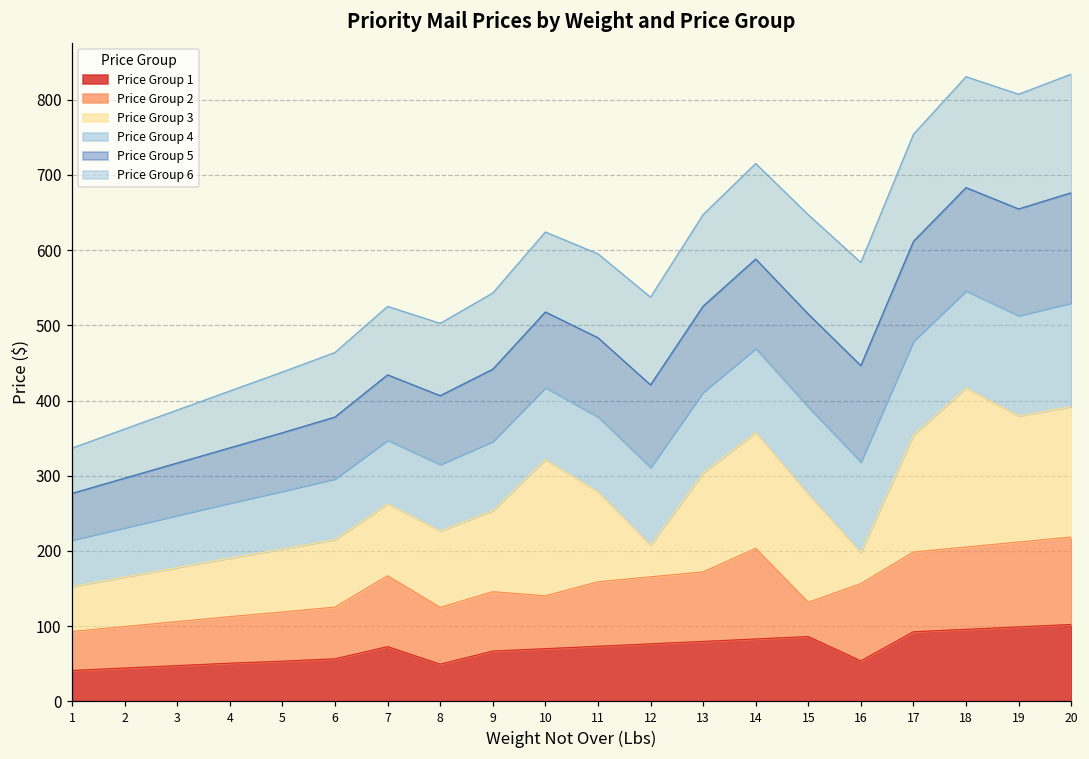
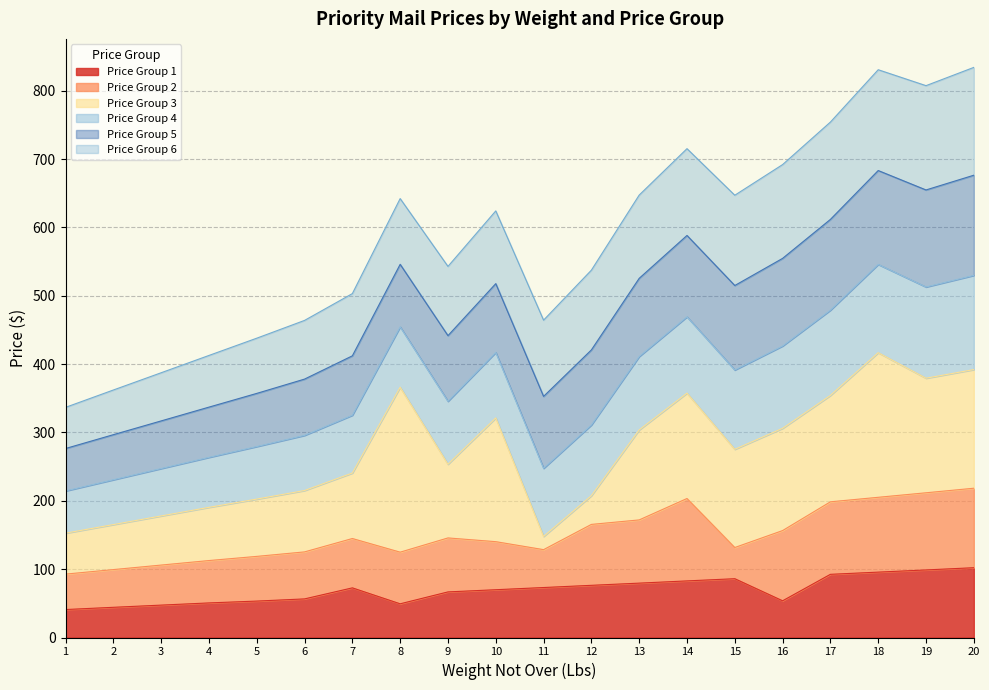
Price Group 2, 7: 90 -> 70
Price Group 3, 8: 100 -> 240
Price Group 2, 11: 90 -> 60
Price Group 3, 11: 120 -> 20
Price Group 3, 16: 40 -> 150
